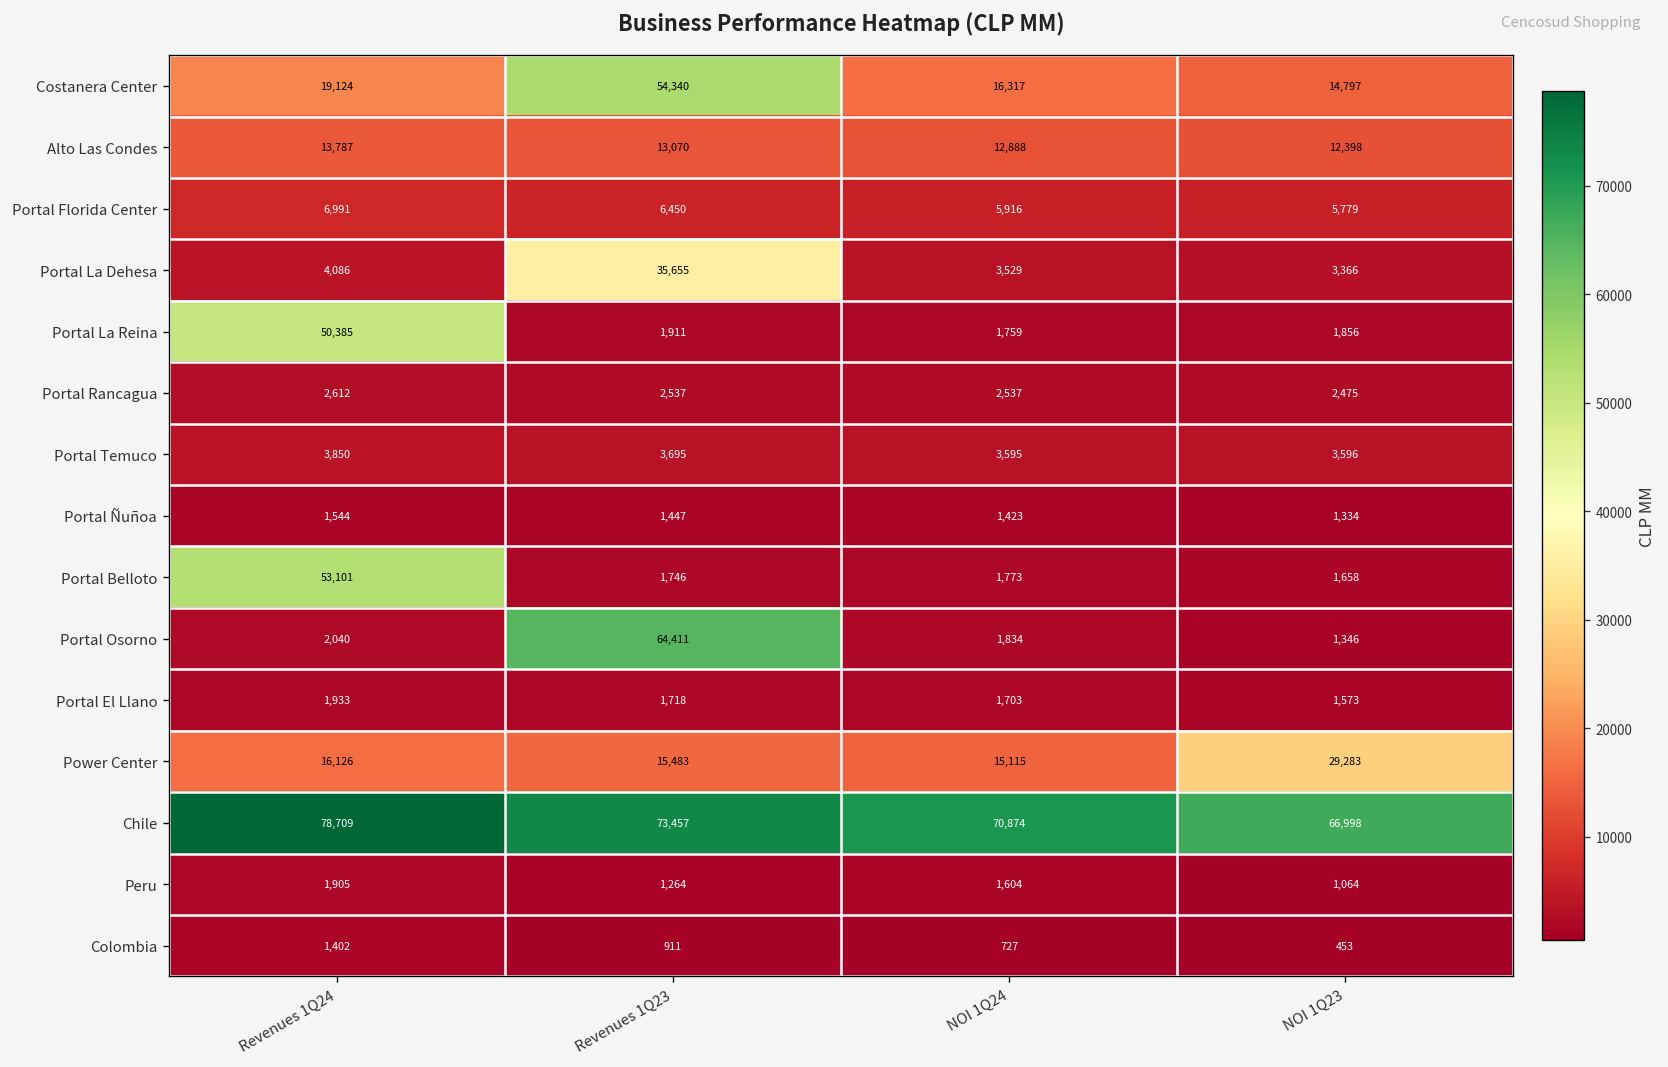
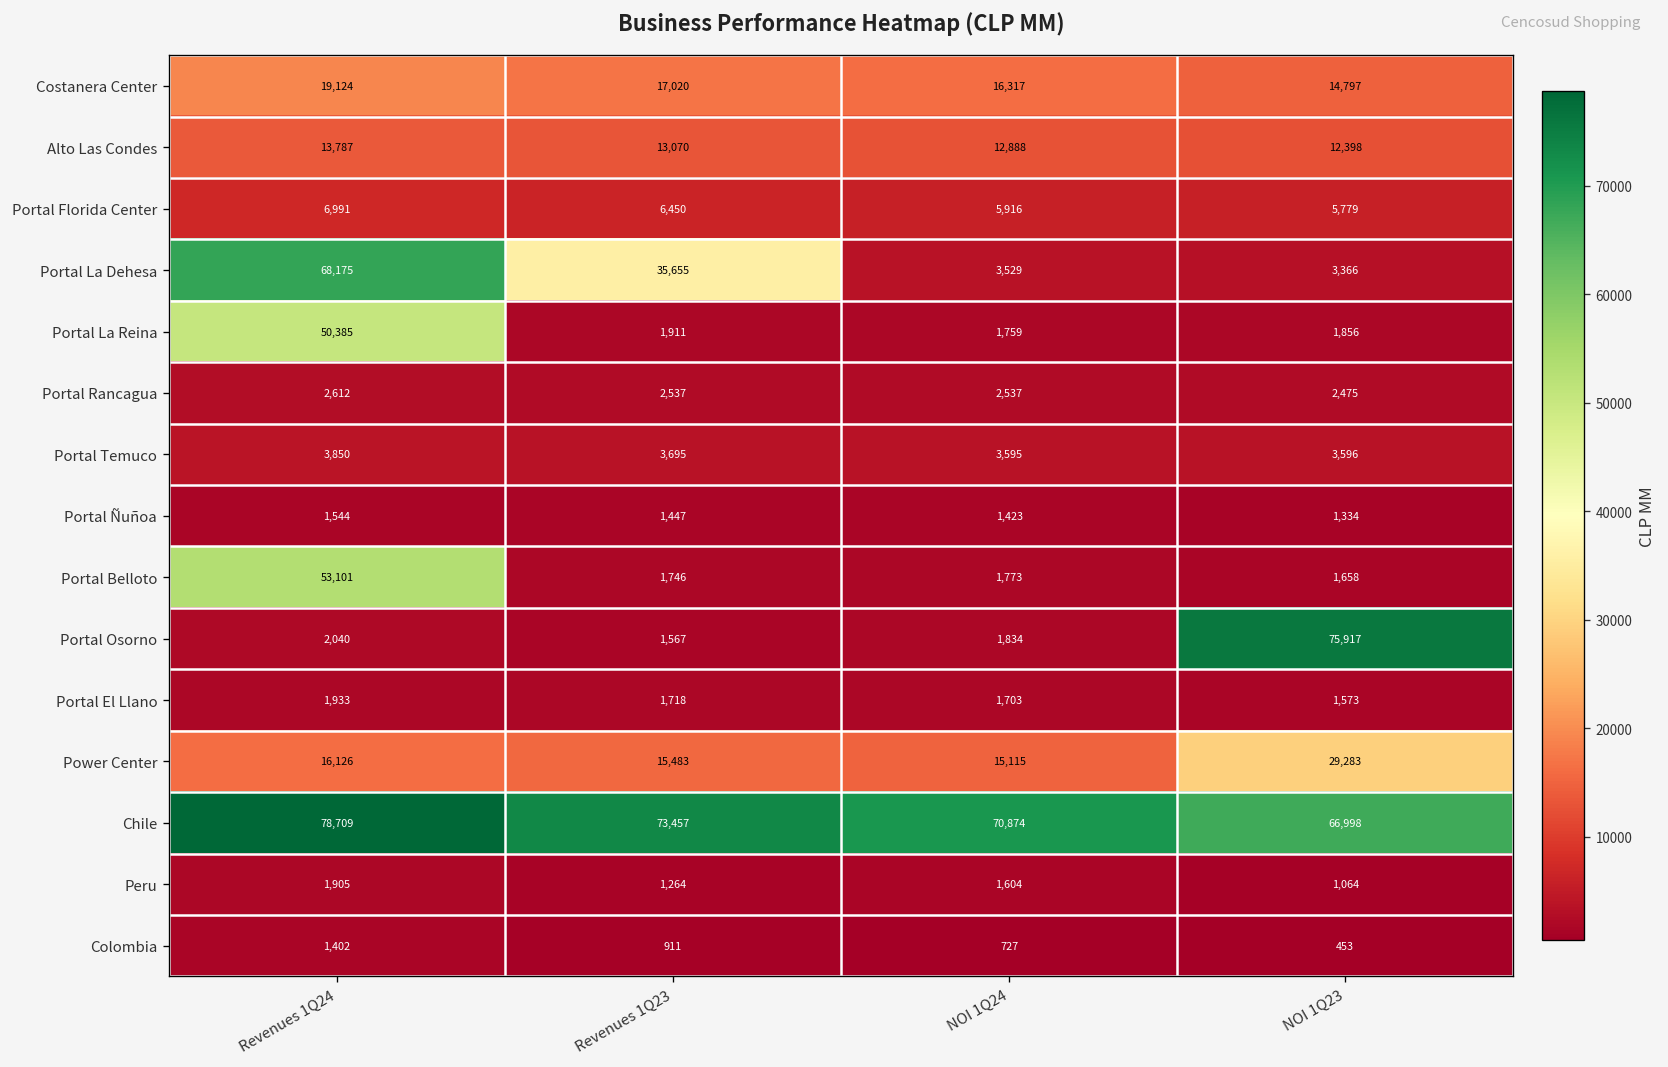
Costanera Center, Revenues 1Q23: 54,340 -> 17,020
Portal La Dehesa, Revenues 1Q24: 4,086 -> 68,175
Portal Osorno, Revenues 1Q23: 64,411 -> 1,567
Portal Osorno, NOI 1Q23: 1,346 -> 75,917
